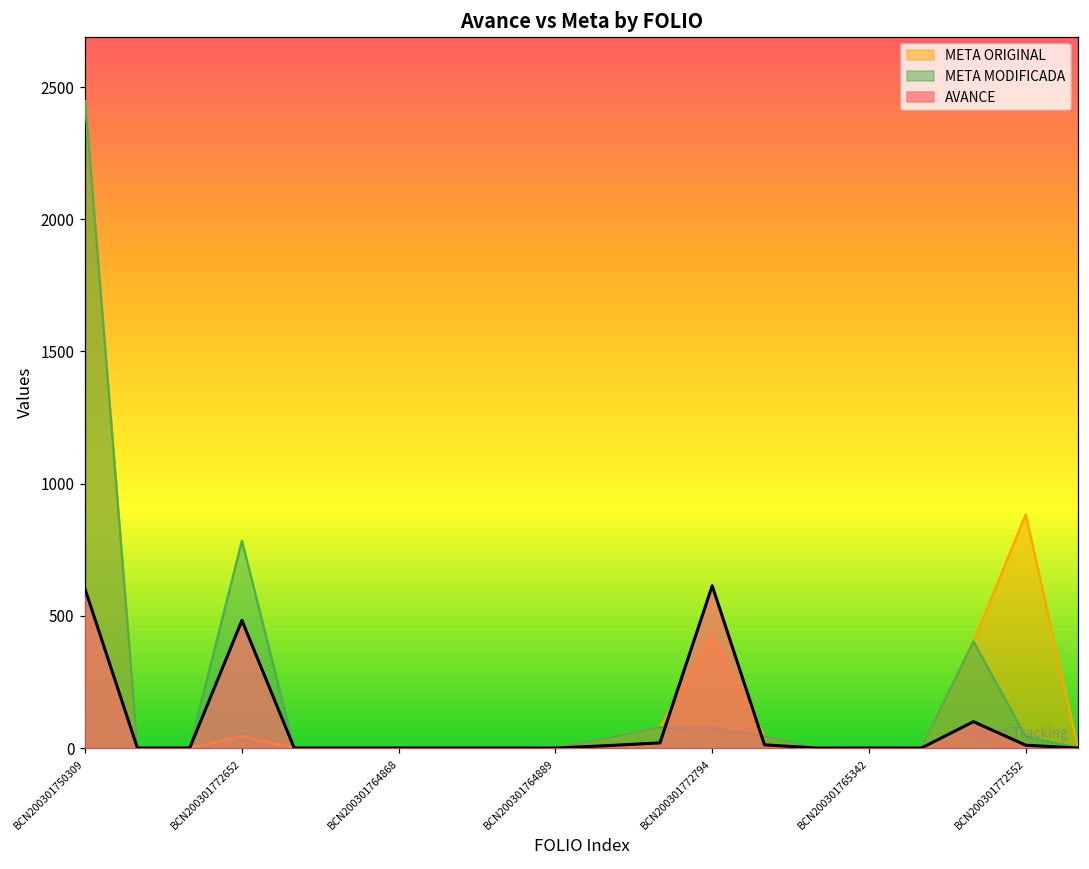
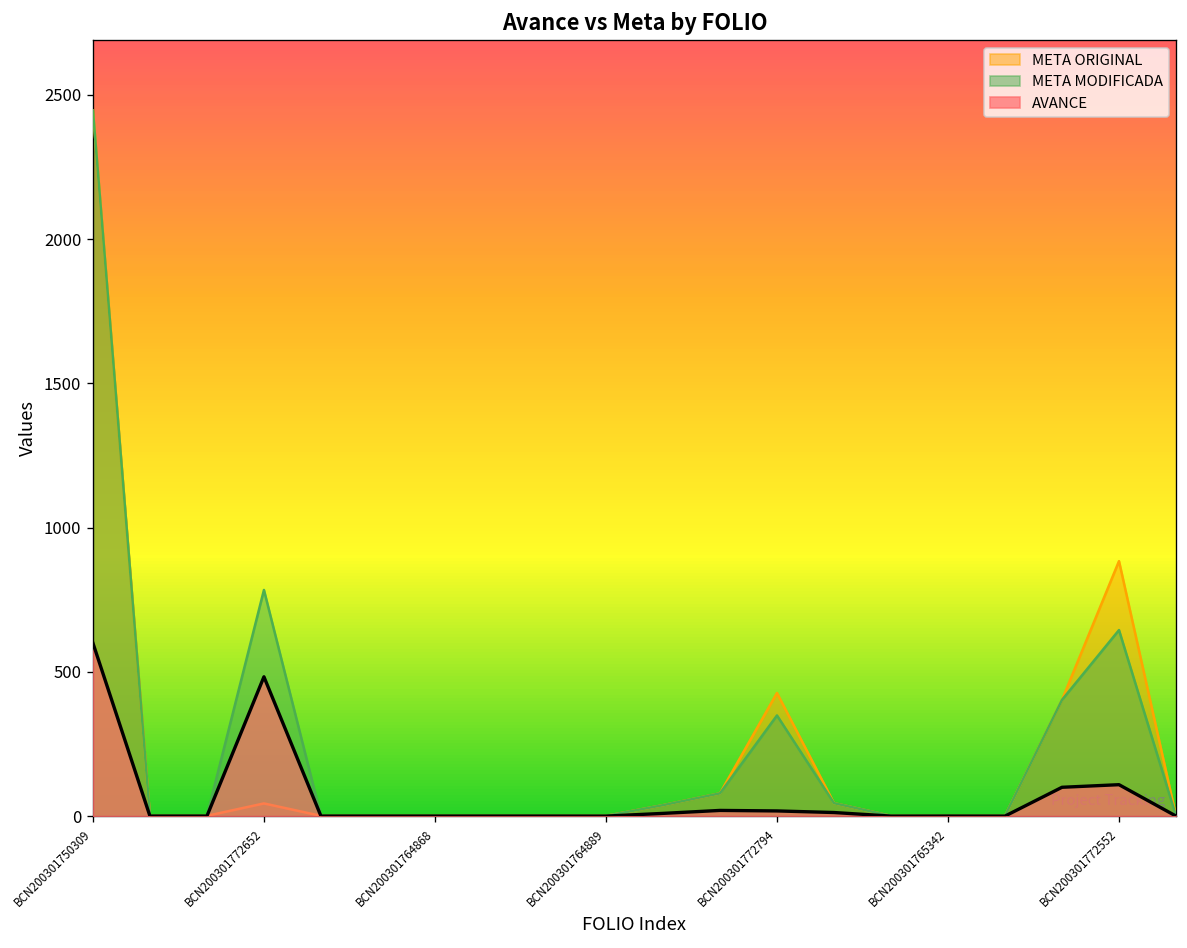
META MODIFICADA, BCN200301772794: 80 -> 350
AVANCE, BCN200301772794: 610 -> 20
META MODIFICADA, BCN200301772552: 40 -> 650
AVANCE, BCN200301772552: 10 -> 110
